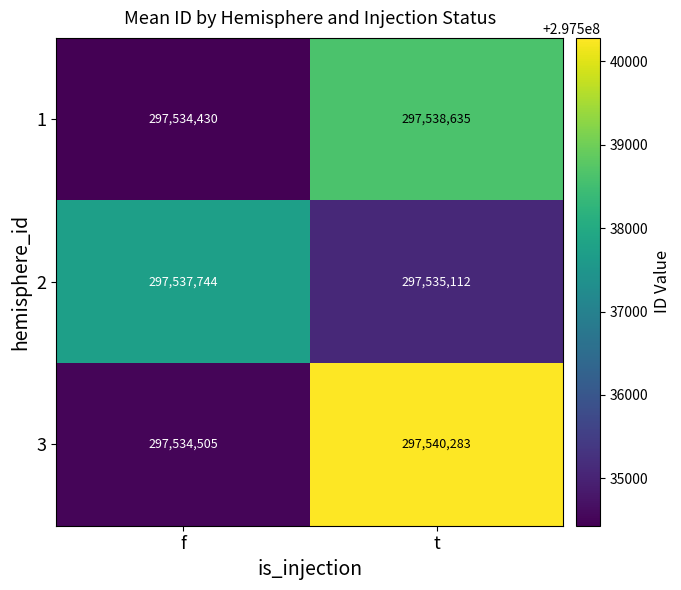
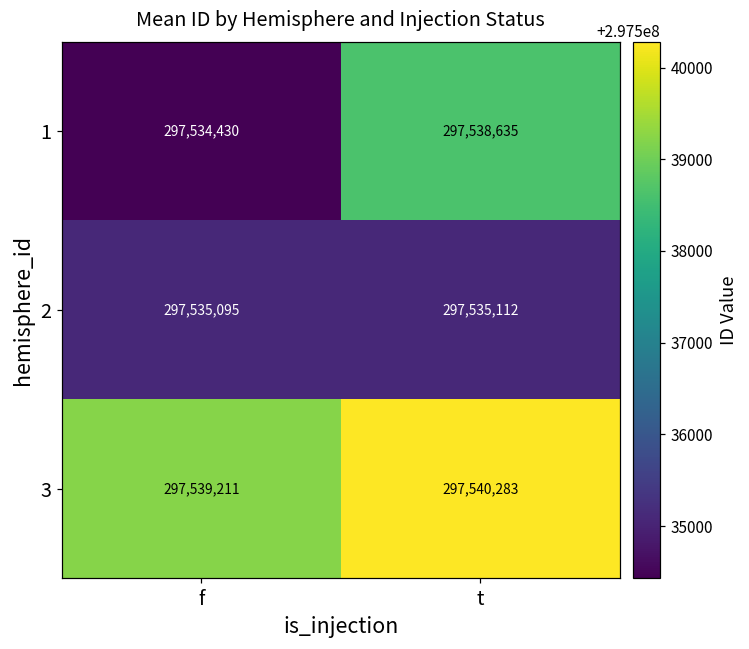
2, f: 297,537,744 -> 297,535,095
3, f: 297,534,505 -> 297,539,211
